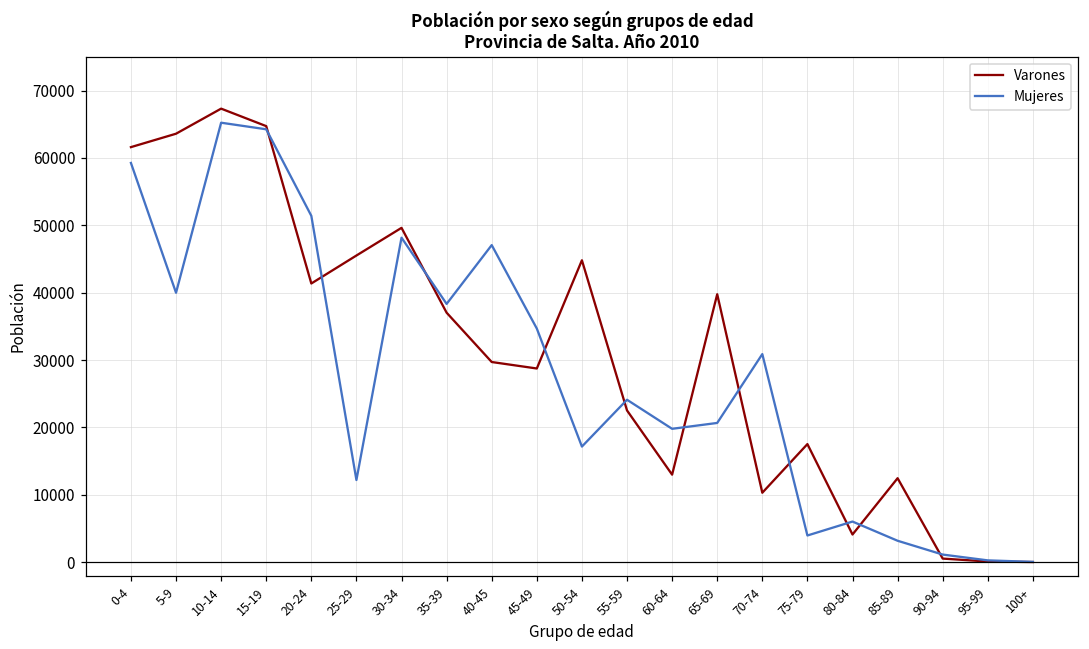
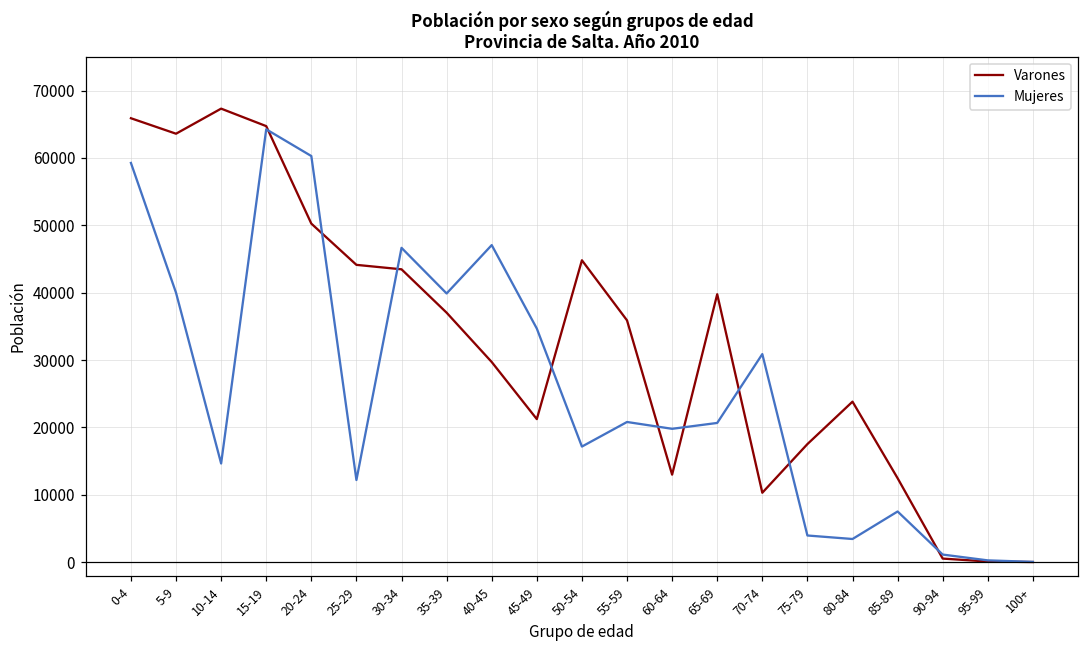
Varones, 0-4: 62000 -> 66000
Mujeres, 10-14: 65000 -> 15000
Varones, 20-24: 41000 -> 50000
Mujeres, 20-24: 51000 -> 60000
Varones, 25-29: 46000 -> 44000
Varones, 30-34: 50000 -> 43000
Mujeres, 30-34: 48000 -> 47000
Mujeres, 35-39: 38000 -> 40000
Varones, 45-49: 29000 -> 21000
Varones, 55-59: 23000 -> 36000
Mujeres, 55-59: 24000 -> 21000
Varones, 80-84: 4000 -> 24000
Mujeres, 80-84: 6000 -> 3000
Mujeres, 85-89: 3000 -> 8000
